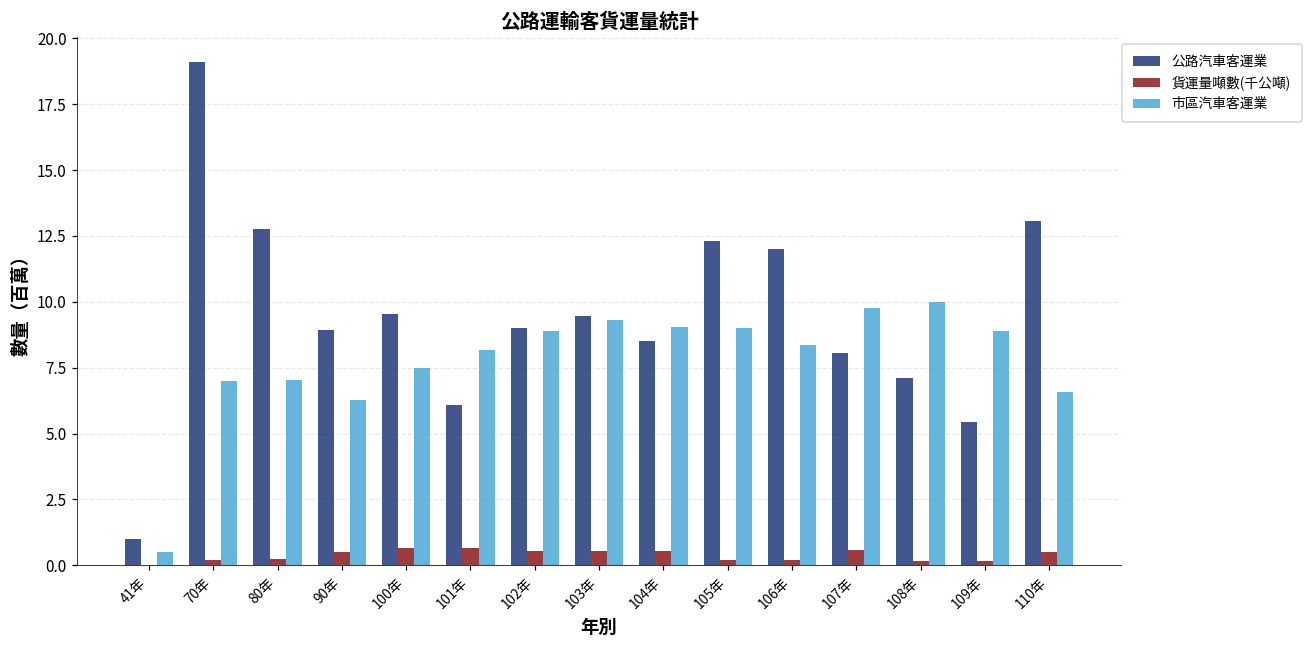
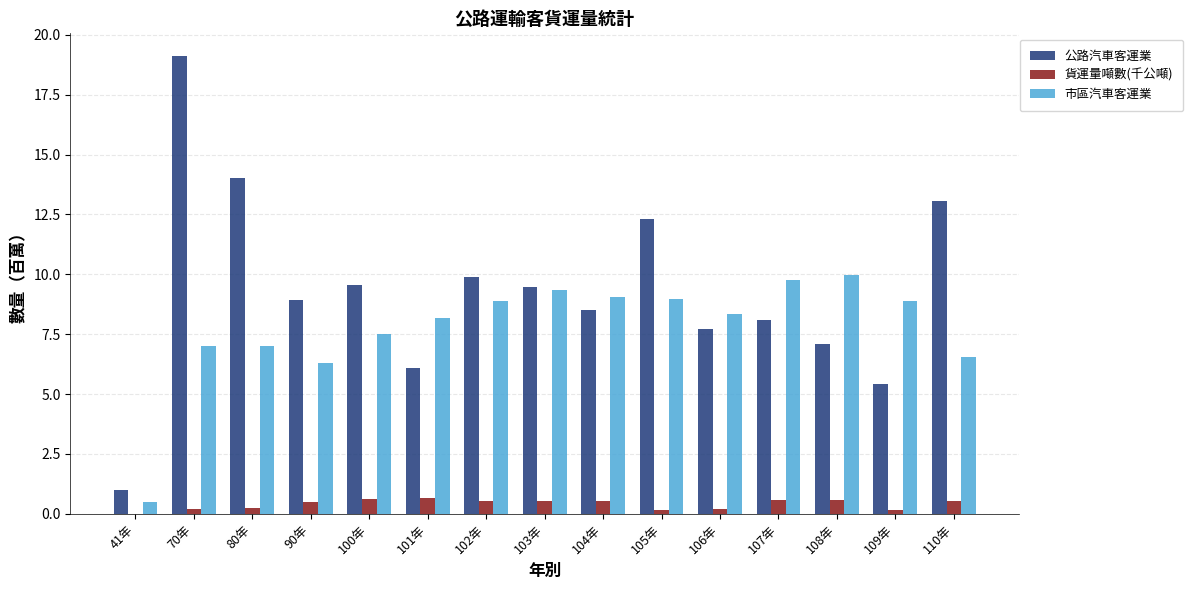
公路汽車客運業, 80年: 12.8 -> 14.0
公路汽車客運業, 102年: 9.0 -> 9.9
公路汽車客運業, 106年: 12.0 -> 7.7
貨運量噸數(千公噸), 108年: 0.2 -> 0.6
